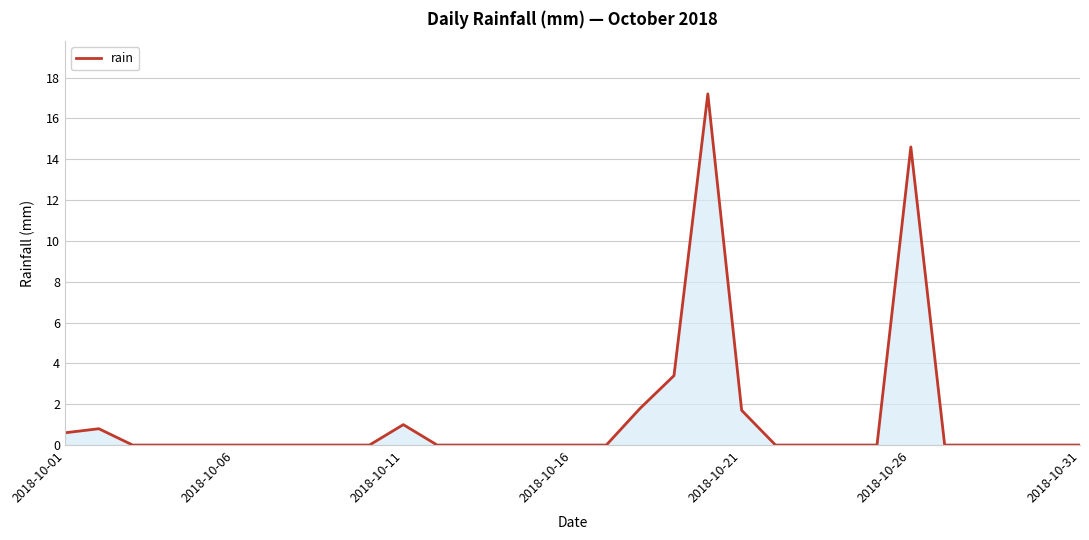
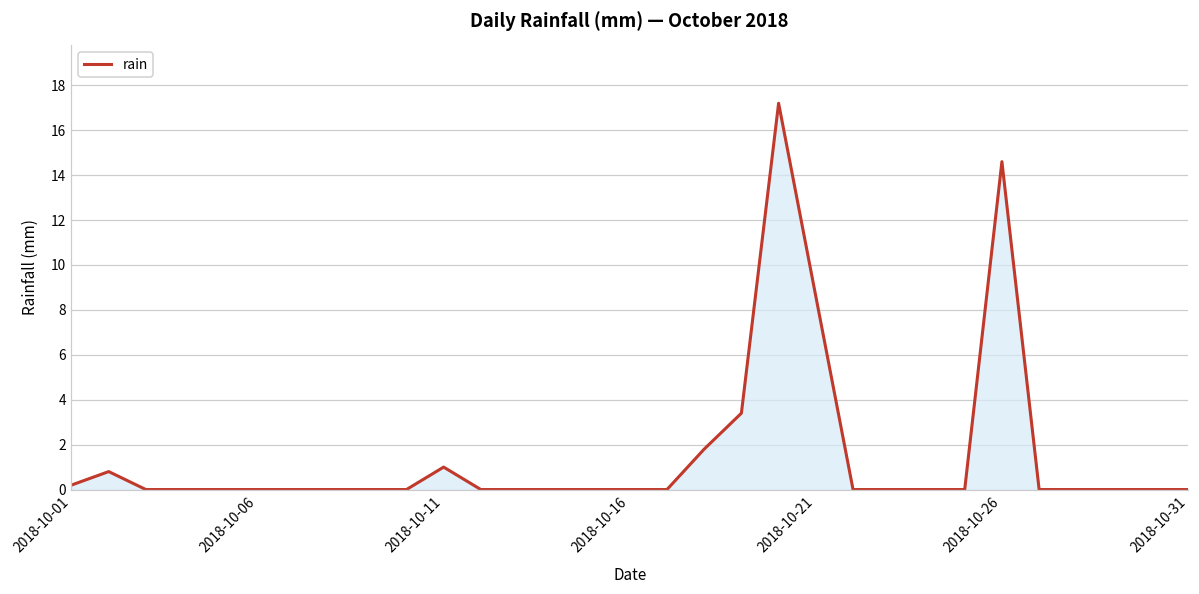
2018-10-01: 0.6 -> 0.2
2018-10-21: 1.7 -> 8.6
